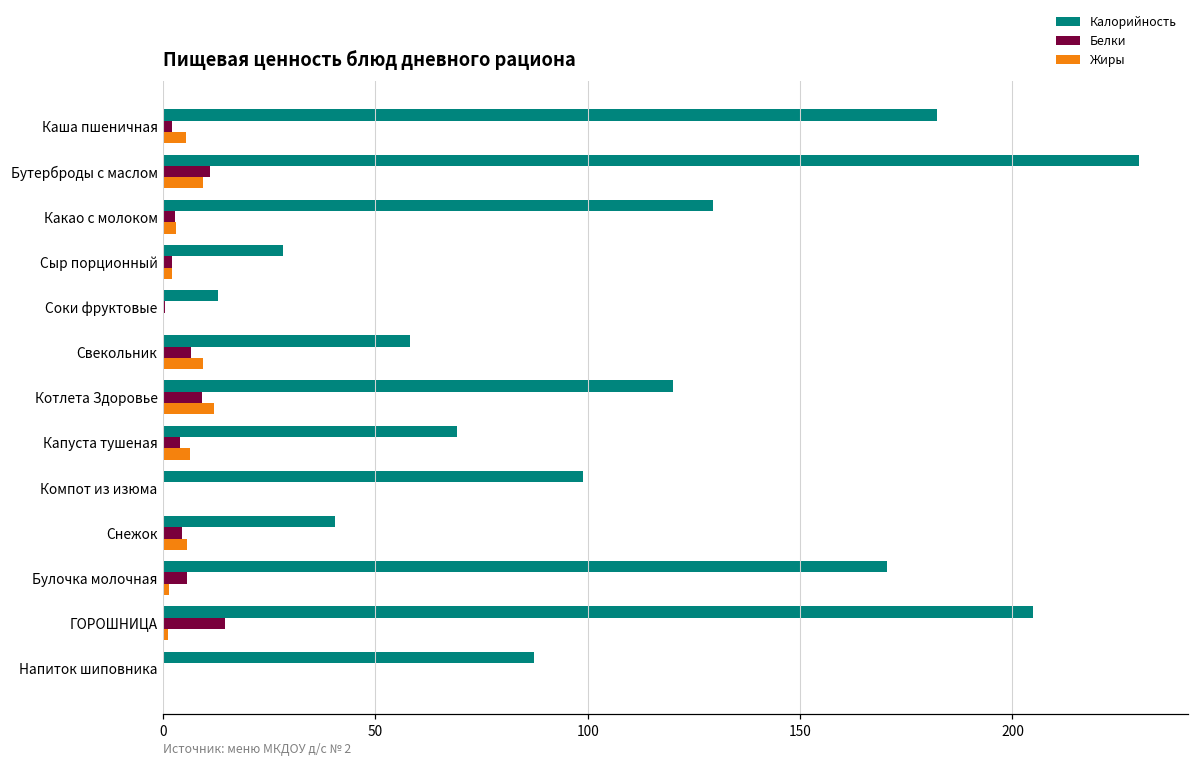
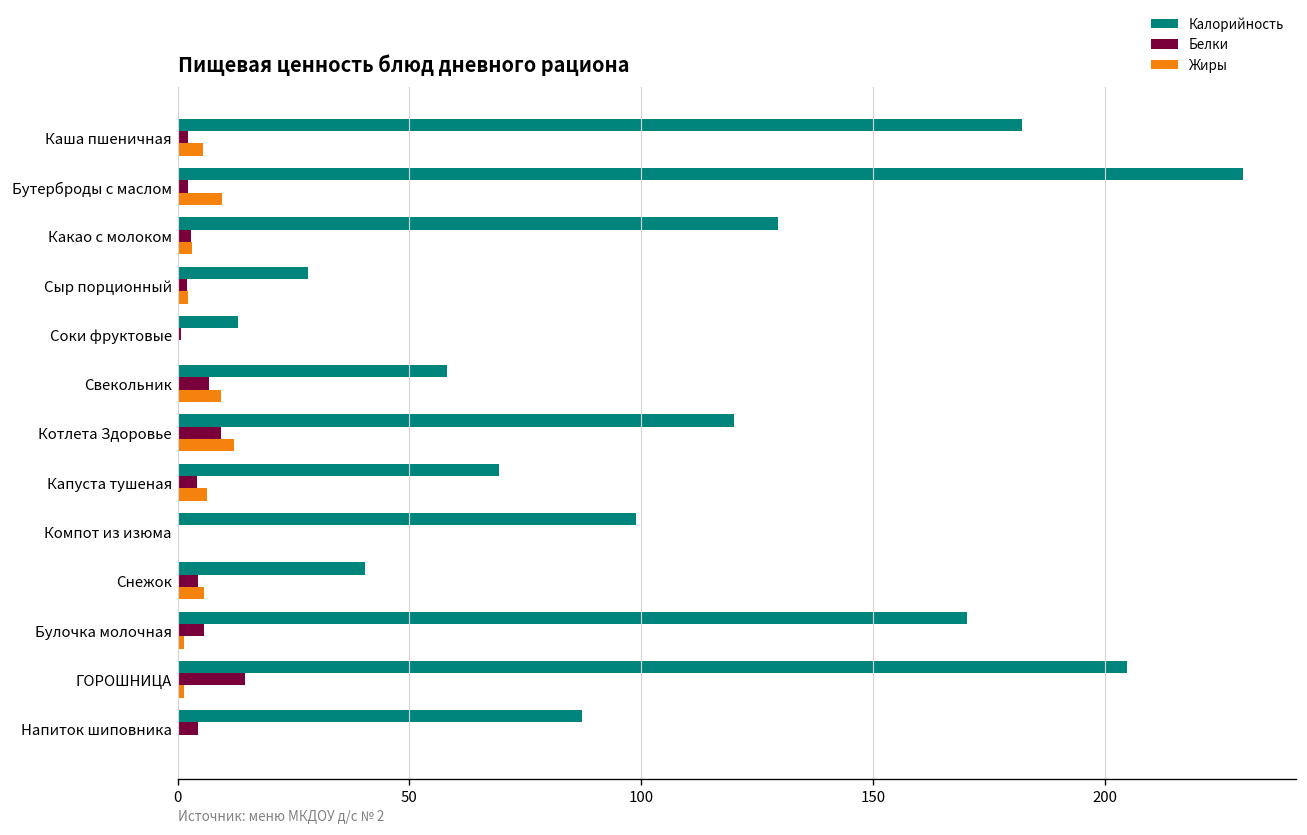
Белки, Бутерброды с маслом: 11 -> 2
Белки, Напиток шиповника: 0 -> 4
